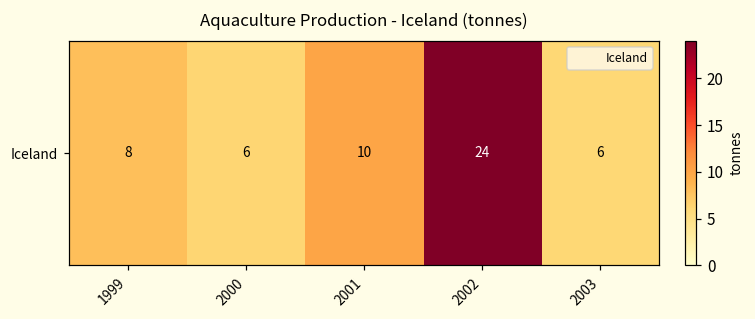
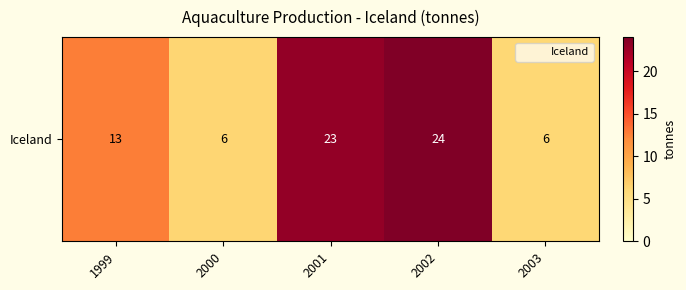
Iceland, 1999: 8 -> 13
Iceland, 2001: 10 -> 23
